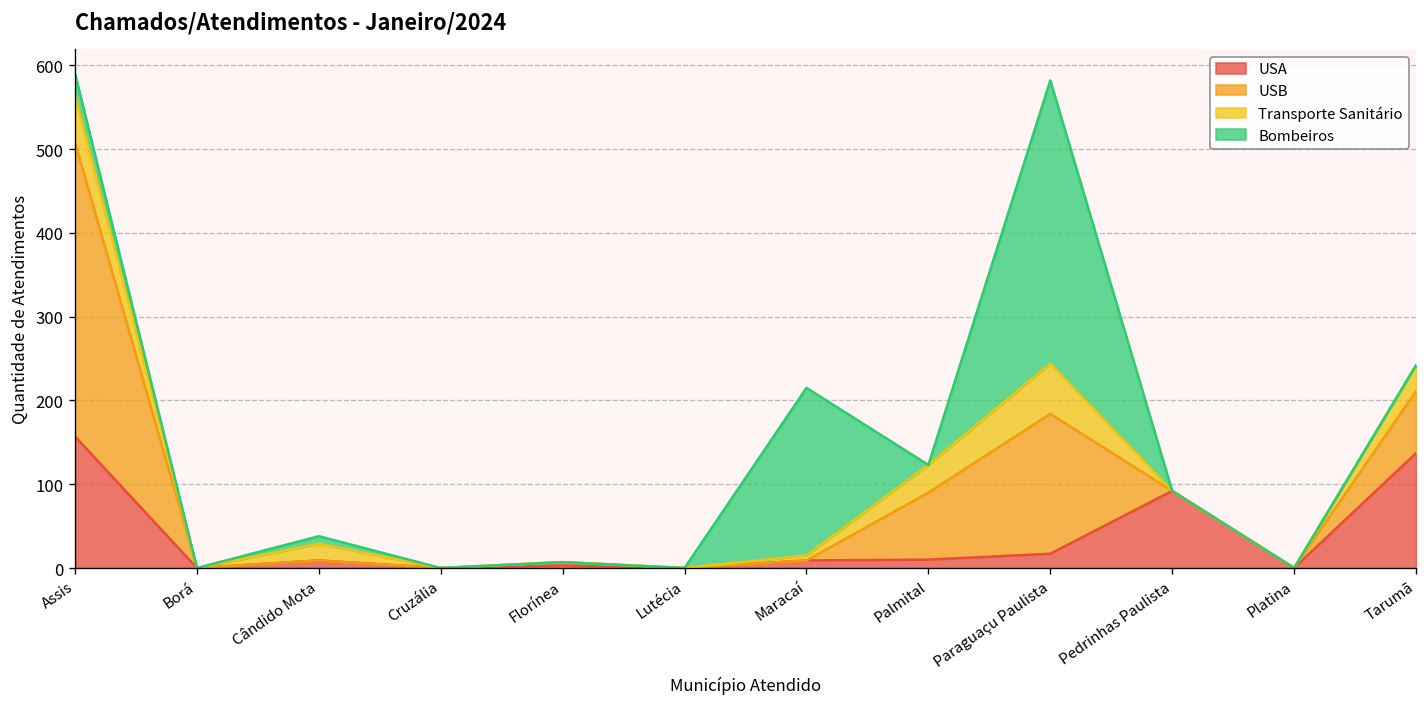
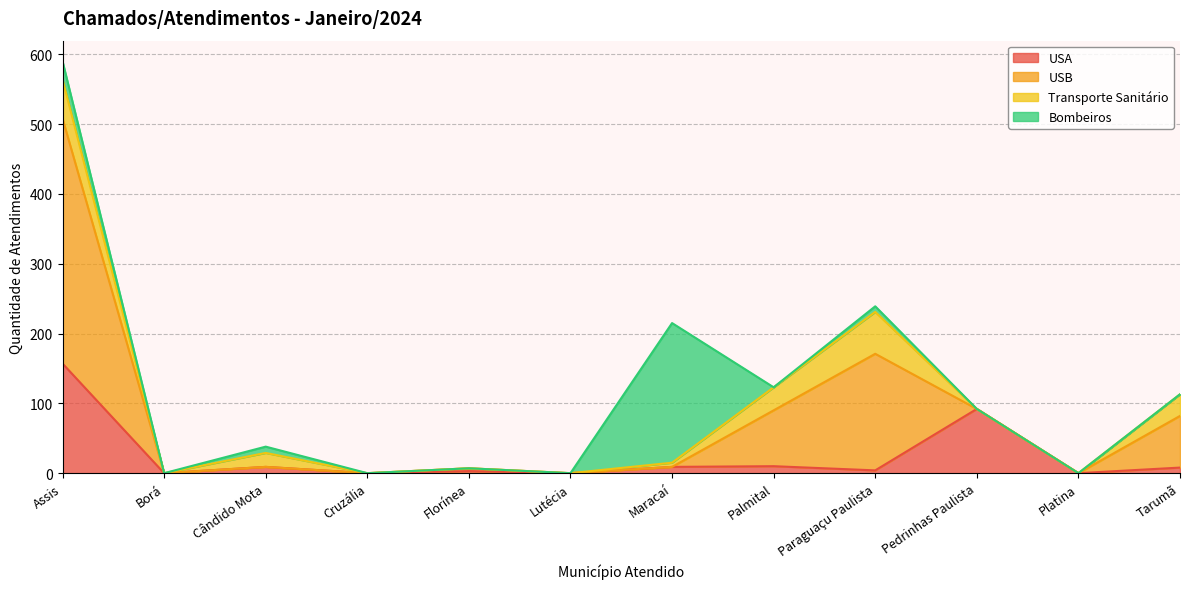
USA, Paraguaçu Paulista: 20 -> 0
Bombeiros, Paraguaçu Paulista: 340 -> 10
USA, Tarumã: 140 -> 10
